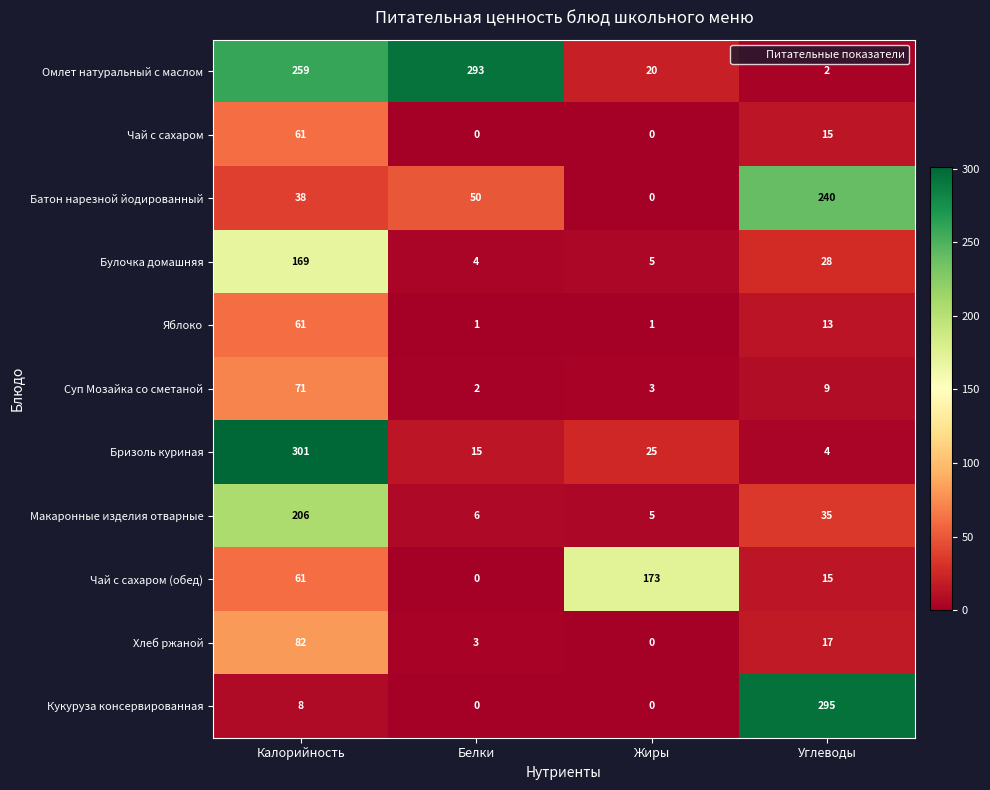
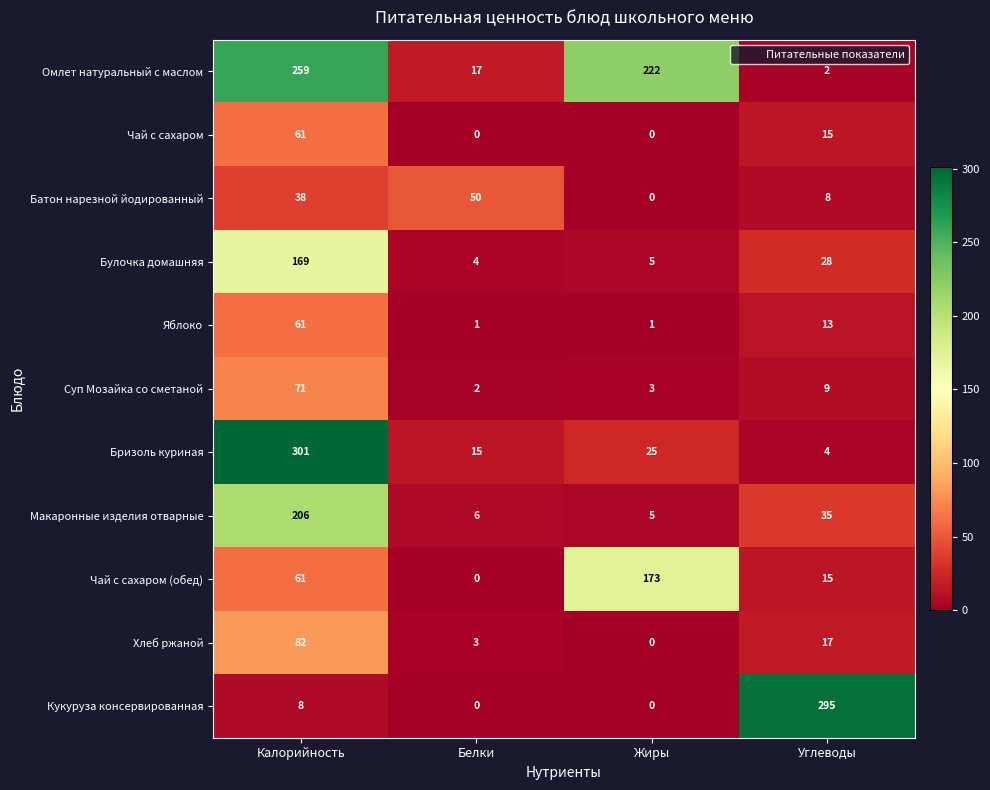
Омлет натуральный с маслом, Белки: 293 -> 17
Омлет натуральный с маслом, Жиры: 20 -> 222
Батон нарезной йодированный, Углеводы: 240 -> 8
